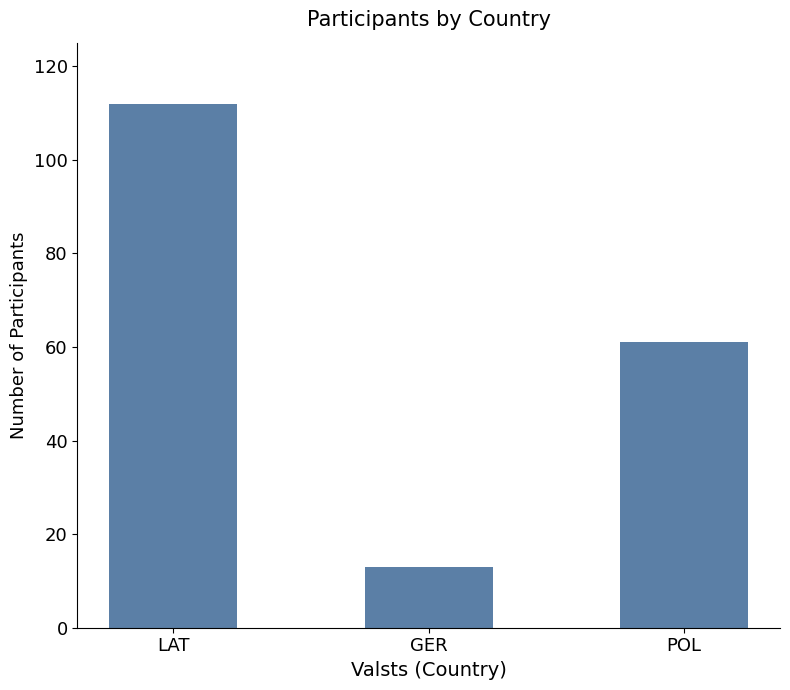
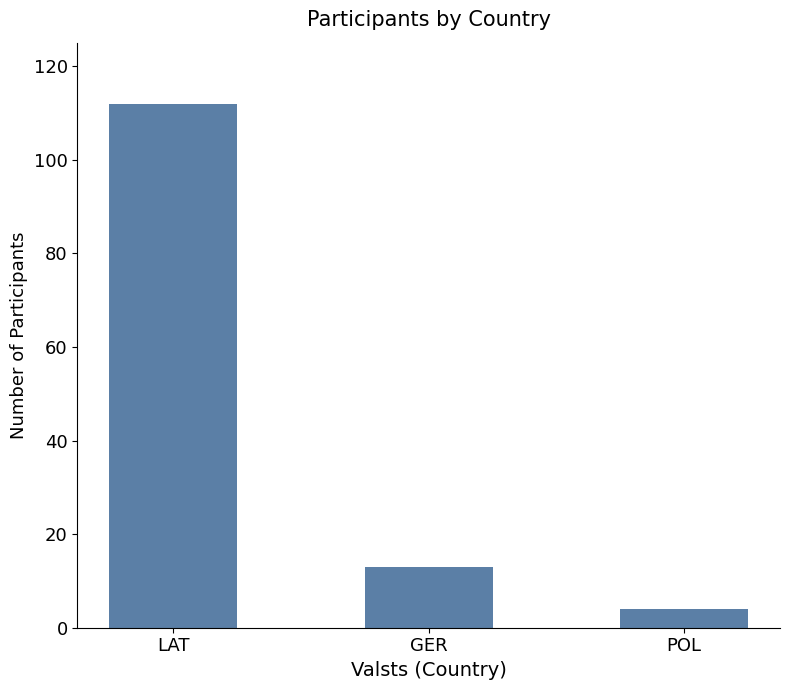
POL: 61 -> 4
